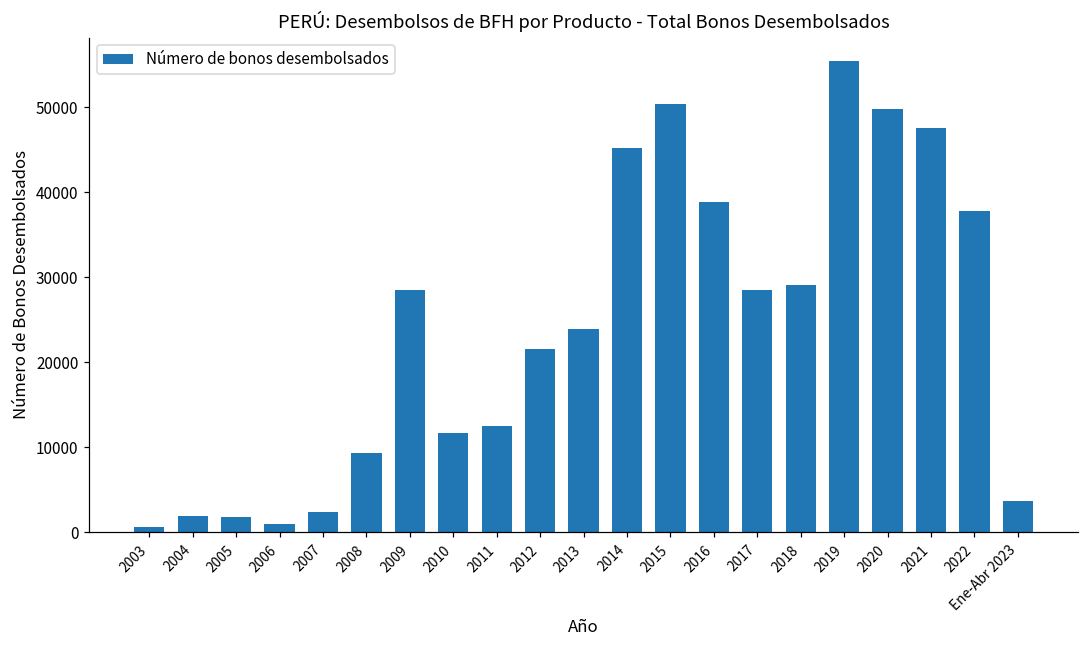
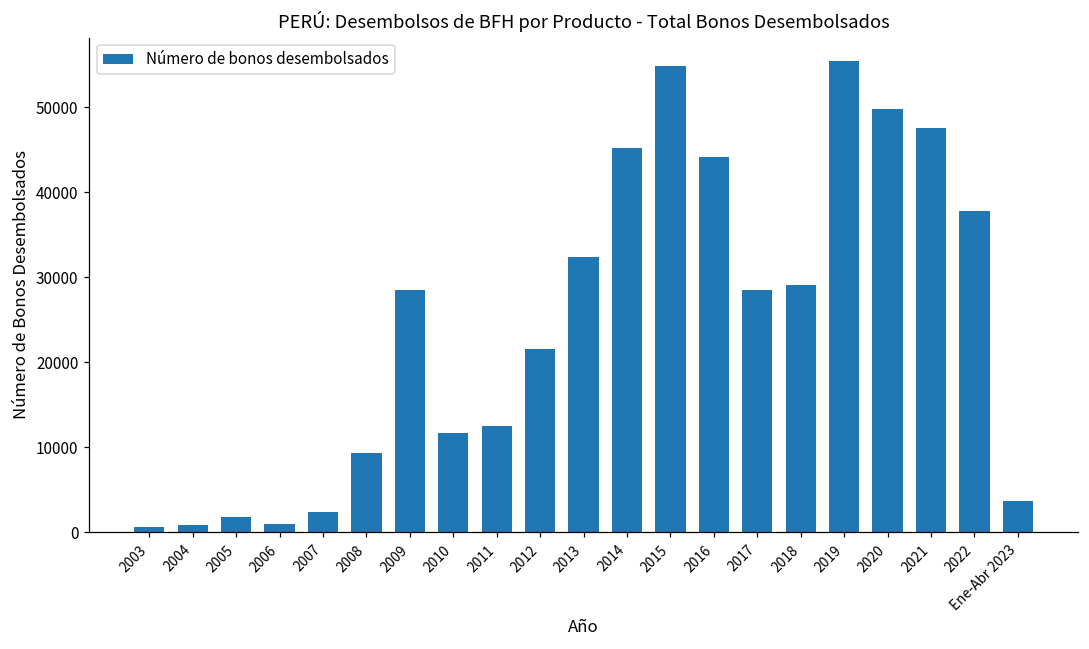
2004: 2000 -> 1000
2013: 24000 -> 32000
2015: 50000 -> 55000
2016: 39000 -> 44000
